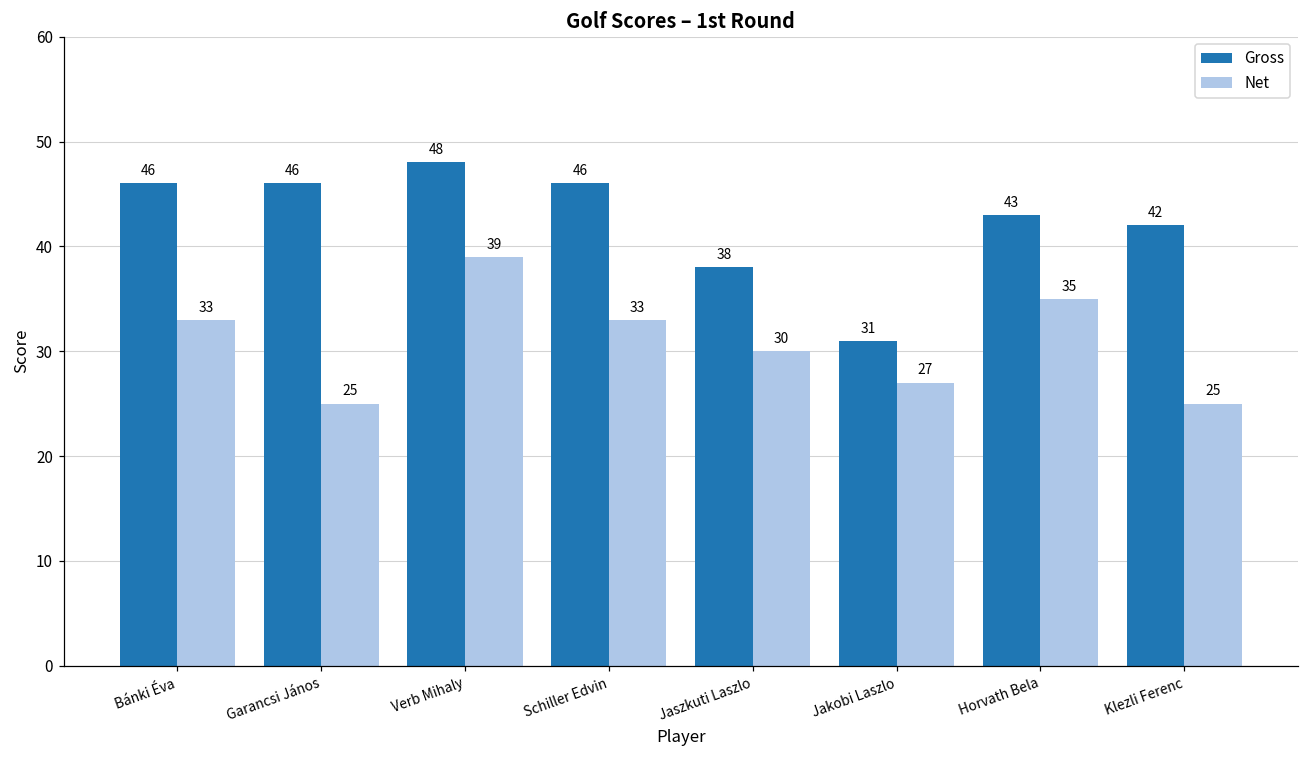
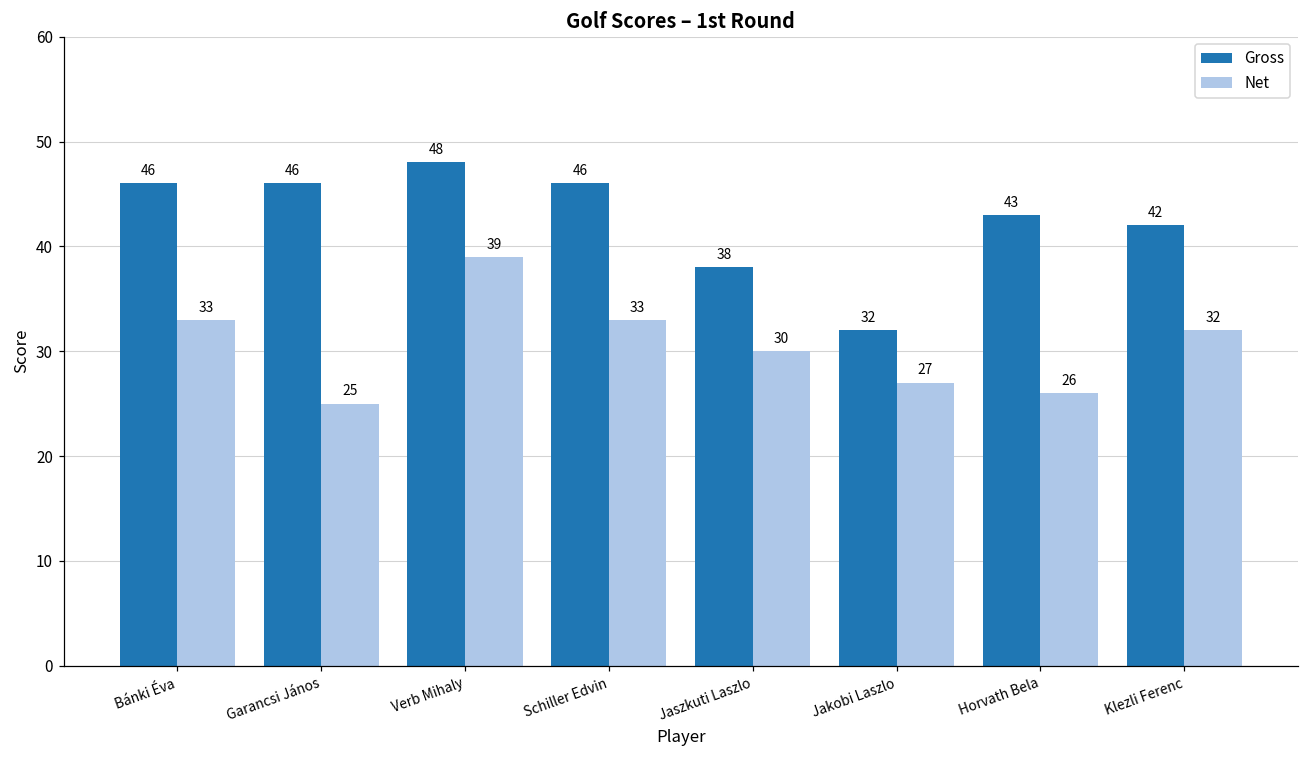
Gross, Jakobi Laszlo: 31 -> 32
Net, Horvath Bela: 35 -> 26
Net, Klezli Ferenc: 25 -> 32
